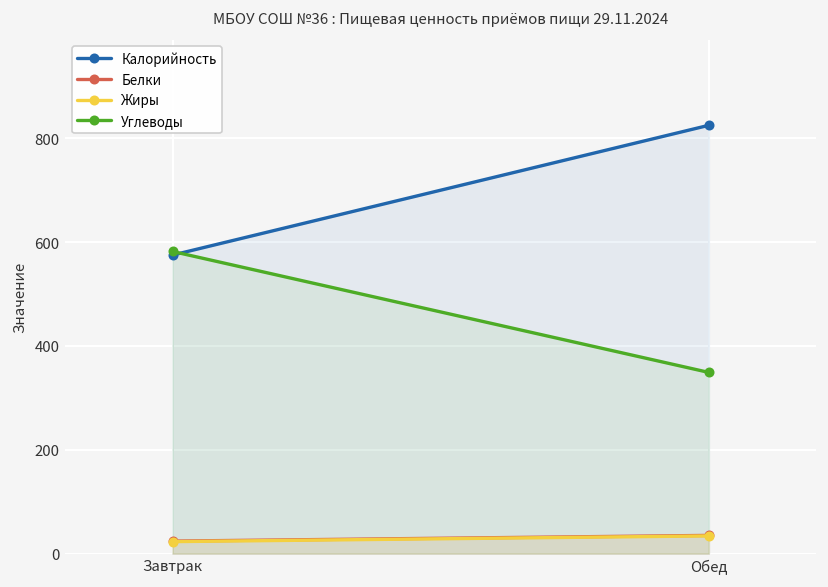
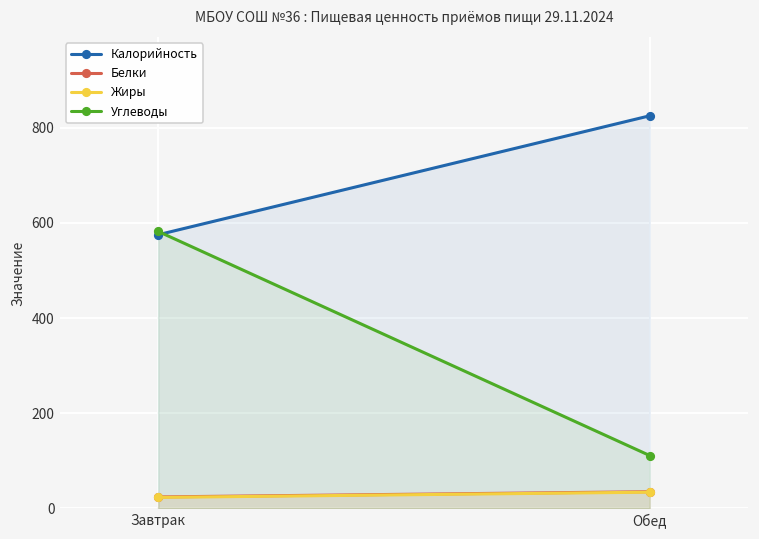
Углеводы, Обед: 350 -> 110
